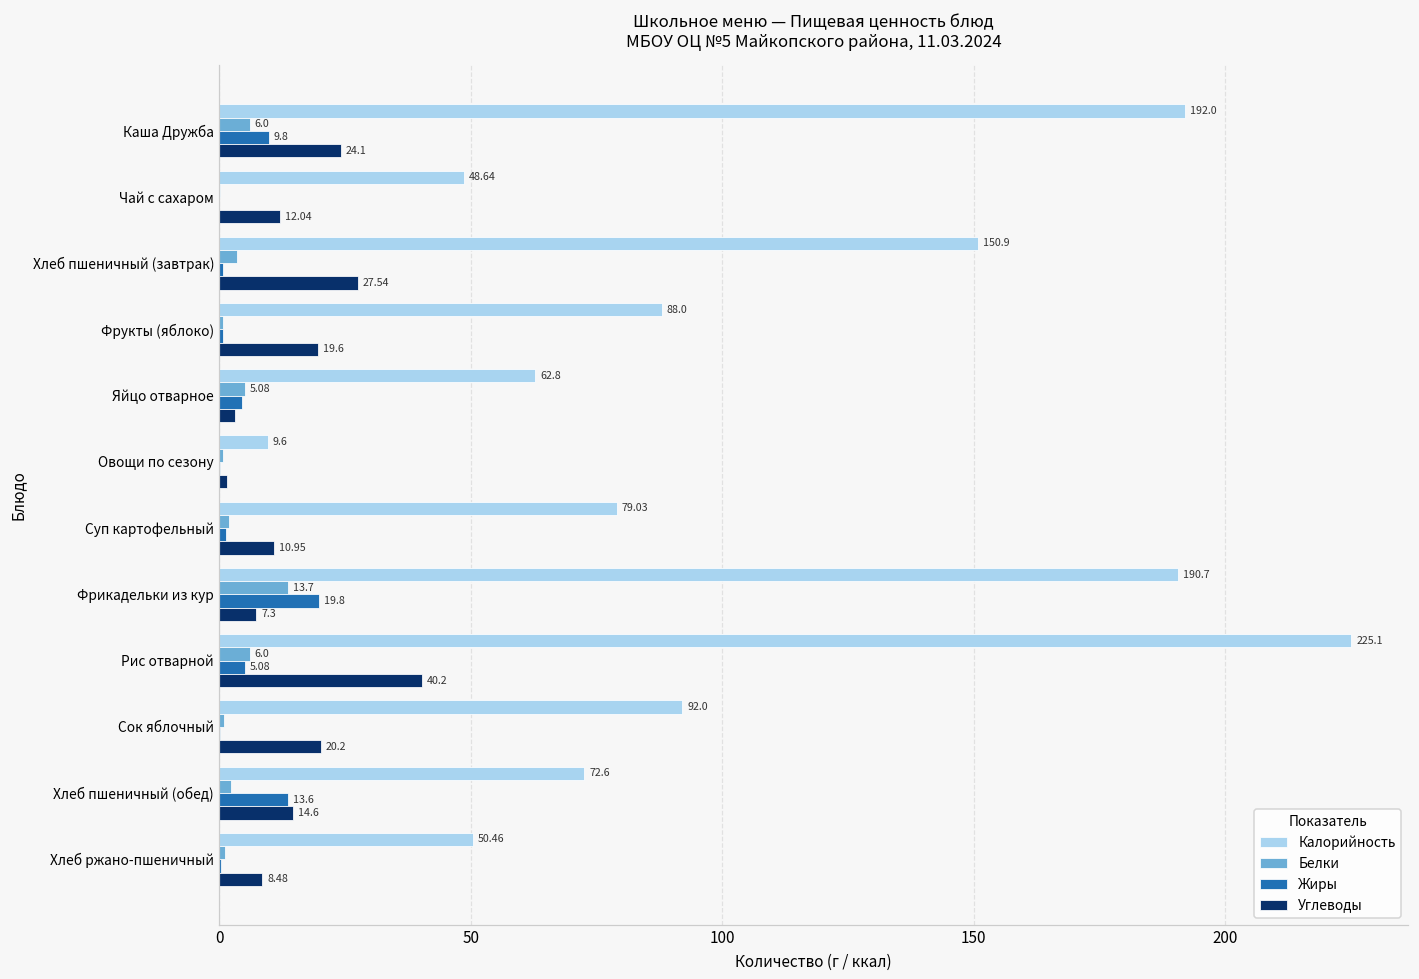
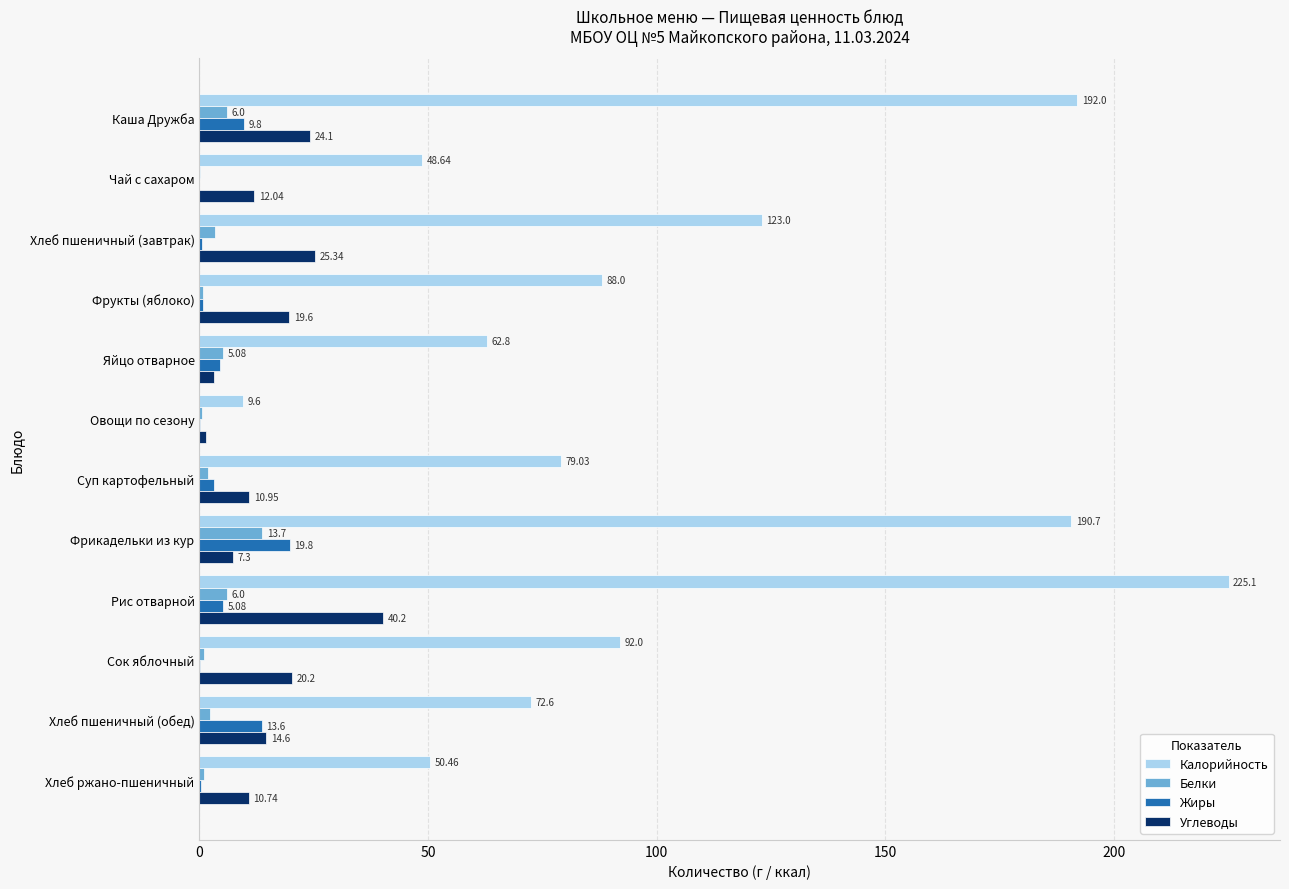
Калорийность, Хлеб пшеничный (завтрак): 150.9 -> 123.0
Углеводы, Хлеб пшеничный (завтрак): 27.54 -> 25.34
Жиры, Суп картофельный: 1 -> 3
Углеводы, Хлеб ржано-пшеничный: 8.48 -> 10.74
